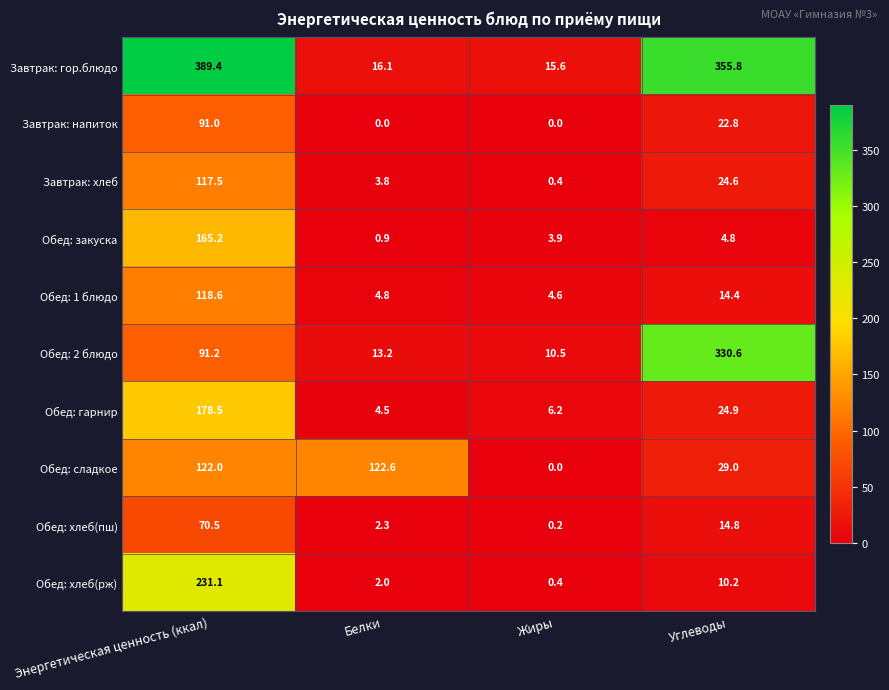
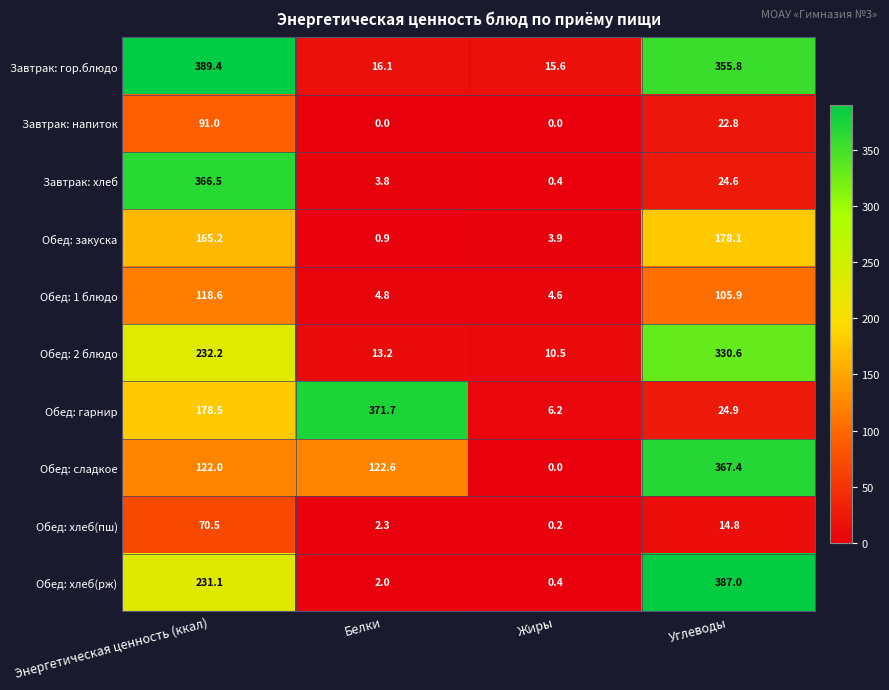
Завтрак: хлеб, Энергетическая ценность (ккал): 117.5 -> 366.5
Обед: закуска, Углеводы: 4.8 -> 178.1
Обед: 1 блюдо, Углеводы: 14.4 -> 105.9
Обед: 2 блюдо, Энергетическая ценность (ккал): 91.2 -> 232.2
Обед: гарнир, Белки: 4.5 -> 371.7
Обед: сладкое, Углеводы: 29.0 -> 367.4
Обед: хлеб(рж), Углеводы: 10.2 -> 387.0
